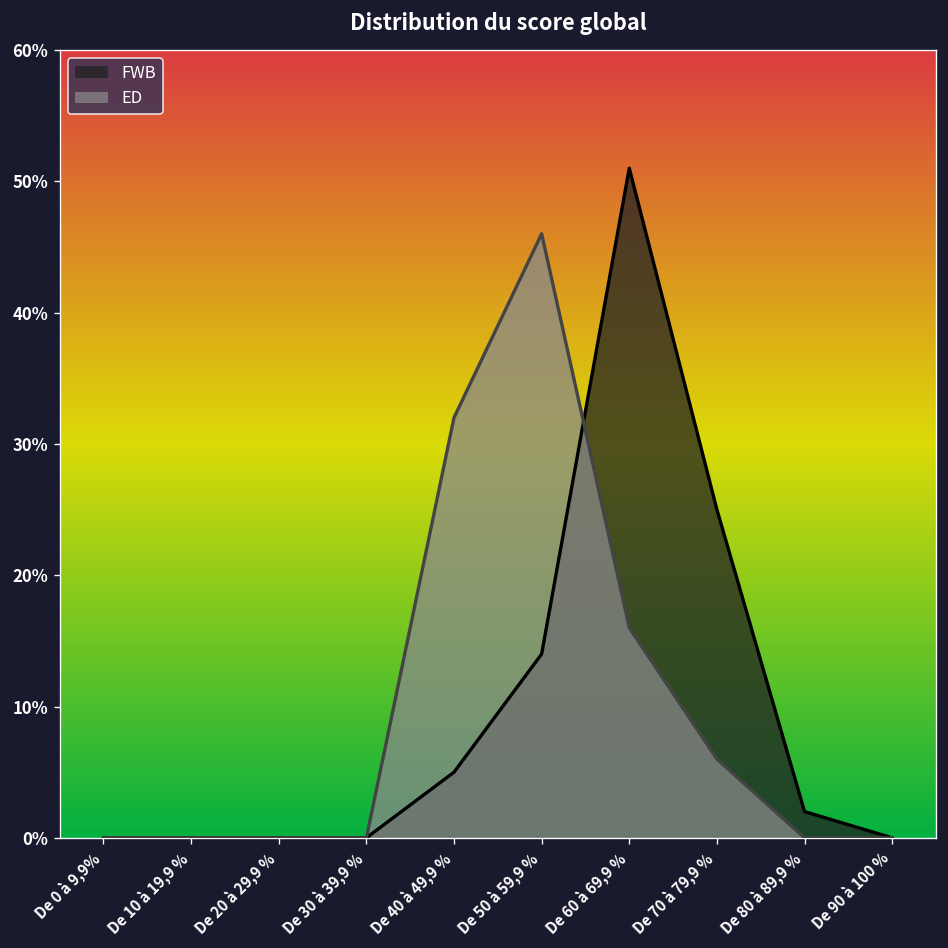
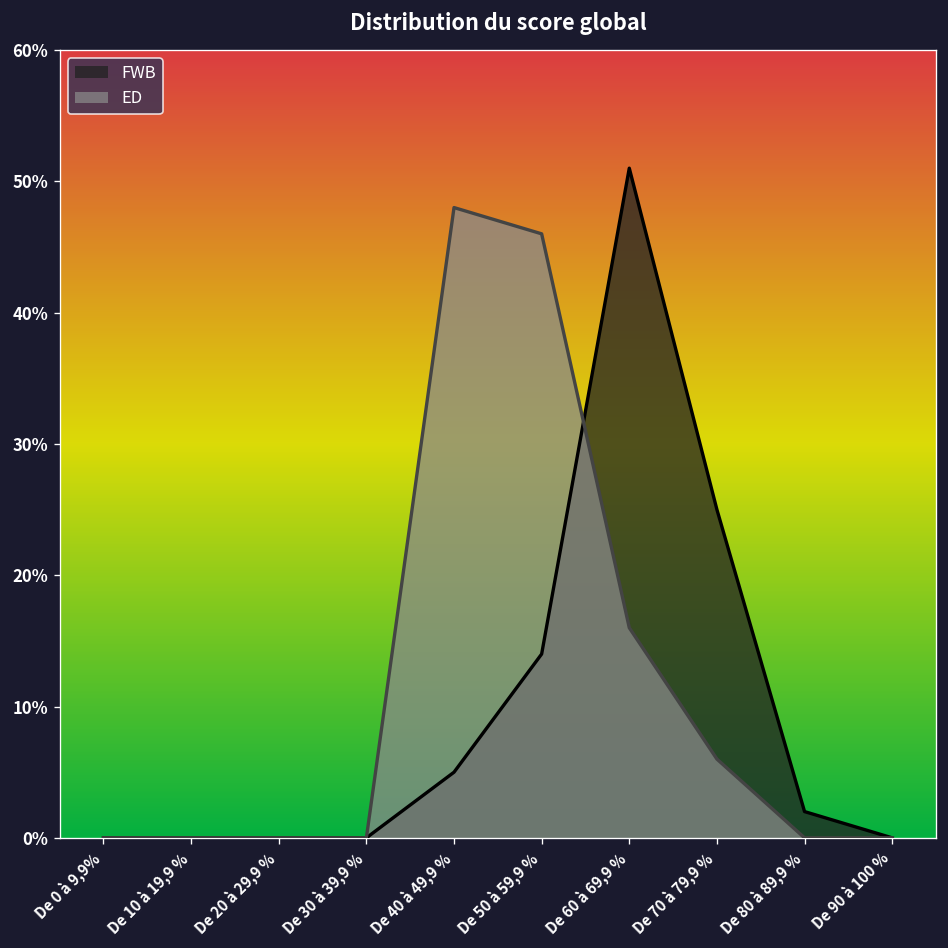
ED, De 40 à 49,9 %: 32.0% -> 48.0%
